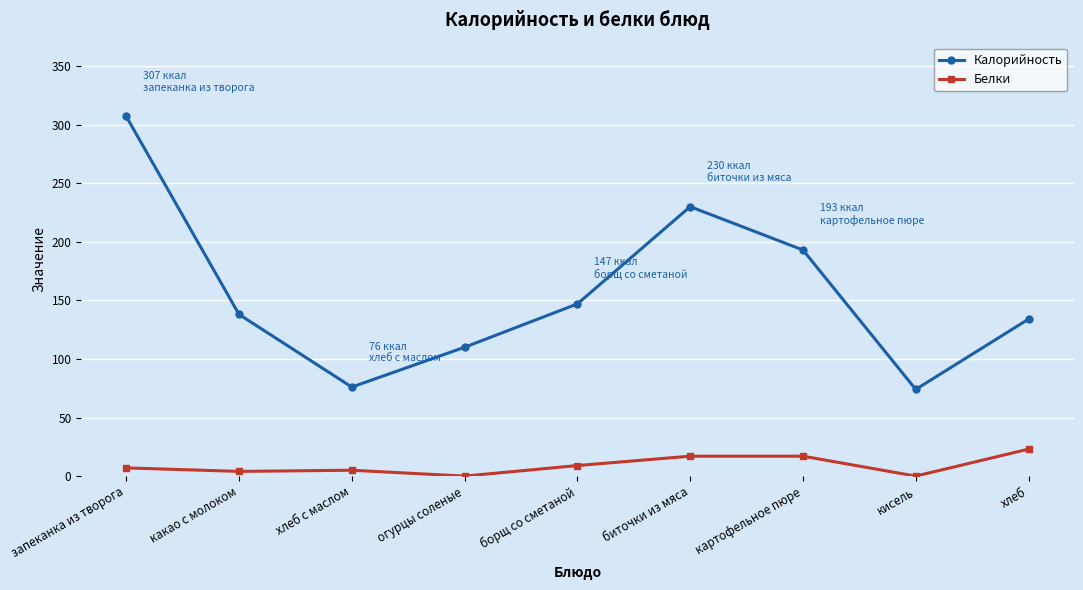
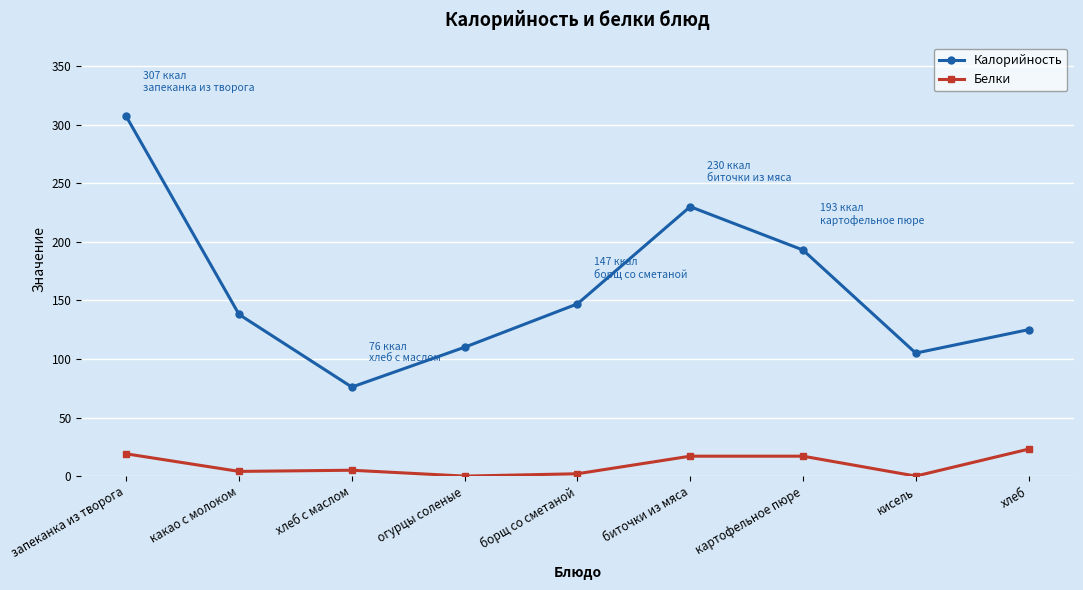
Белки, запеканка из творога: 7 -> 19
Белки, борщ со сметаной: 9 -> 2
Калорийность, кисель: 74 -> 105
Калорийность, хлеб: 134 -> 125
